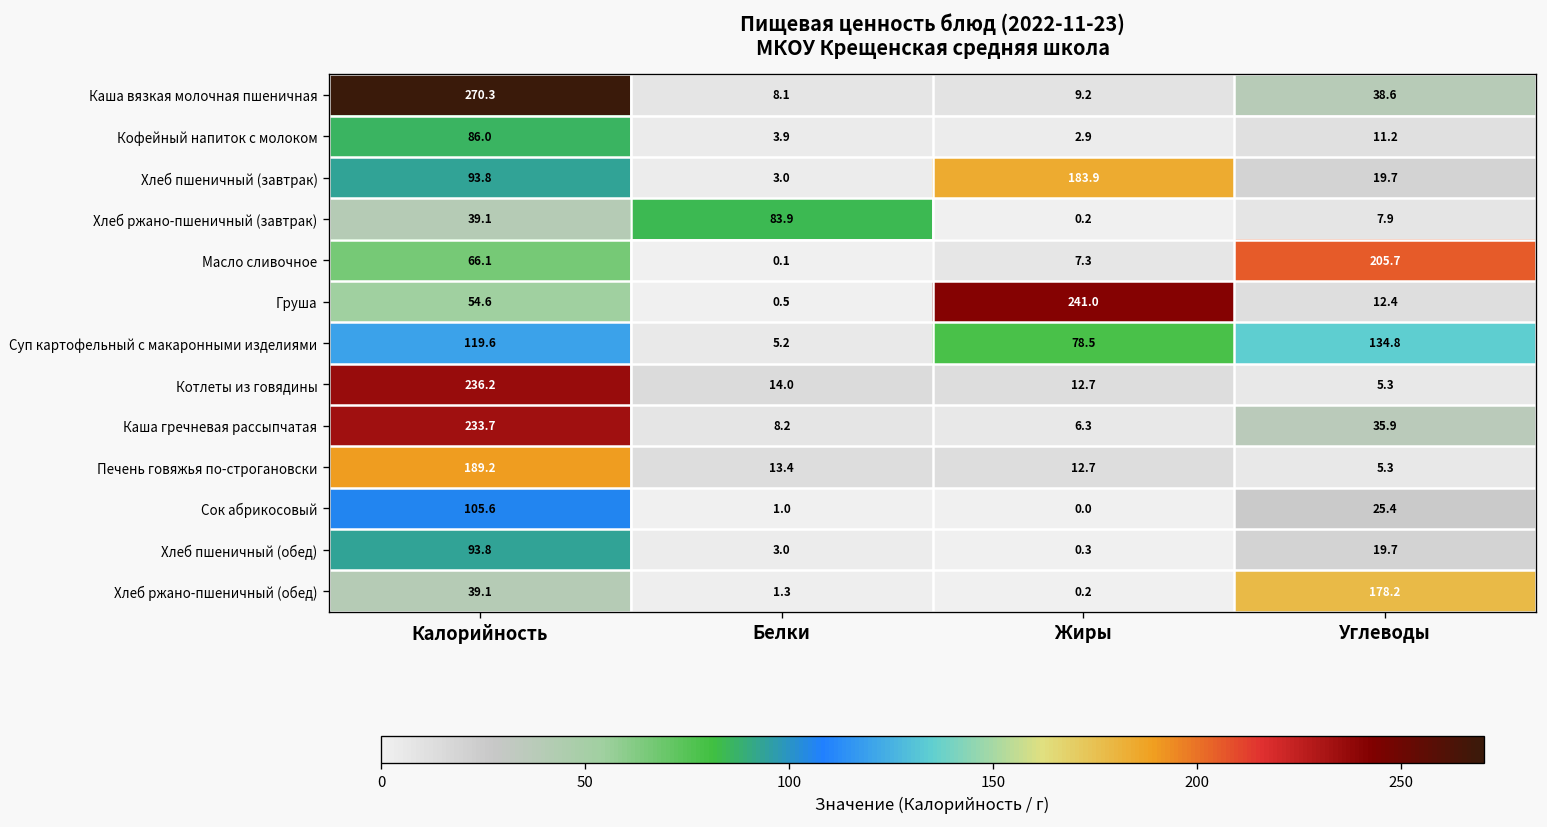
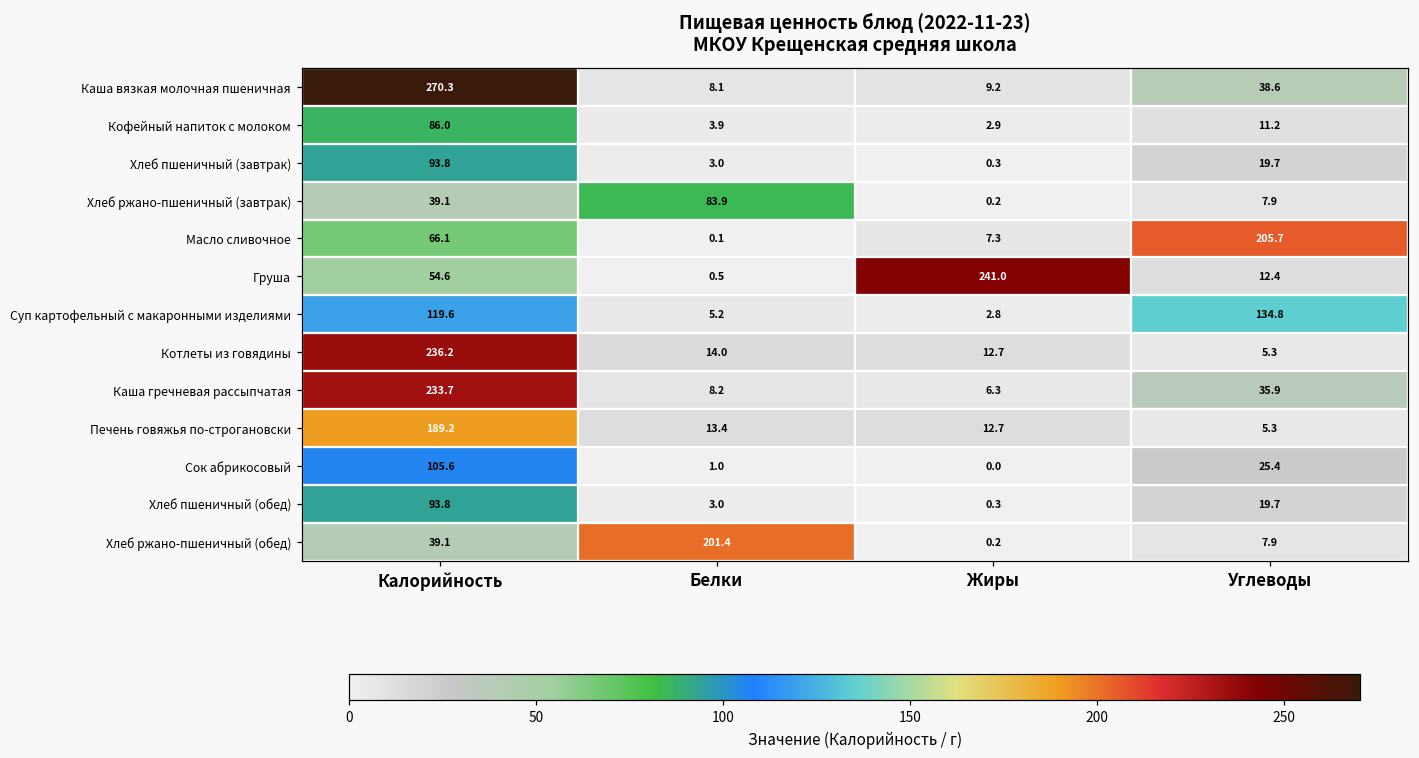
Хлеб пшеничный (завтрак), Жиры: 183.9 -> 0.3
Суп картофельный с макаронными изделиями, Жиры: 78.5 -> 2.8
Хлеб ржано-пшеничный (обед), Белки: 1.3 -> 201.4
Хлеб ржано-пшеничный (обед), Углеводы: 178.2 -> 7.9
